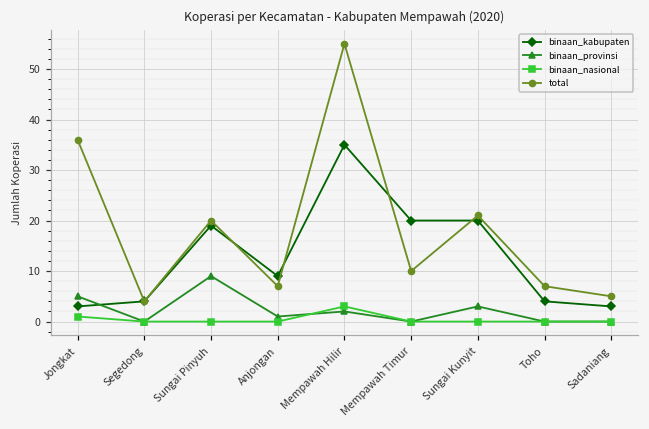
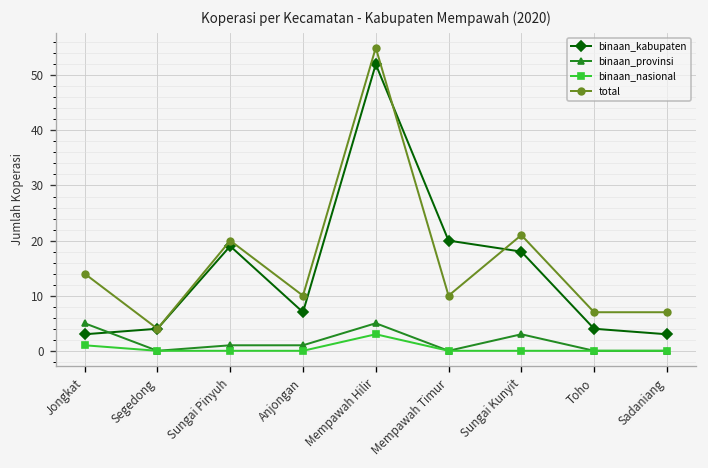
total, Jongkat: 36 -> 14
binaan_provinsi, Sungai Pinyuh: 9 -> 1
binaan_kabupaten, Anjongan: 9 -> 7
total, Anjongan: 7 -> 10
binaan_kabupaten, Mempawah Hilir: 35 -> 52
binaan_provinsi, Mempawah Hilir: 2 -> 5
binaan_kabupaten, Sungai Kunyit: 20 -> 18
total, Sadaniang: 5 -> 7
